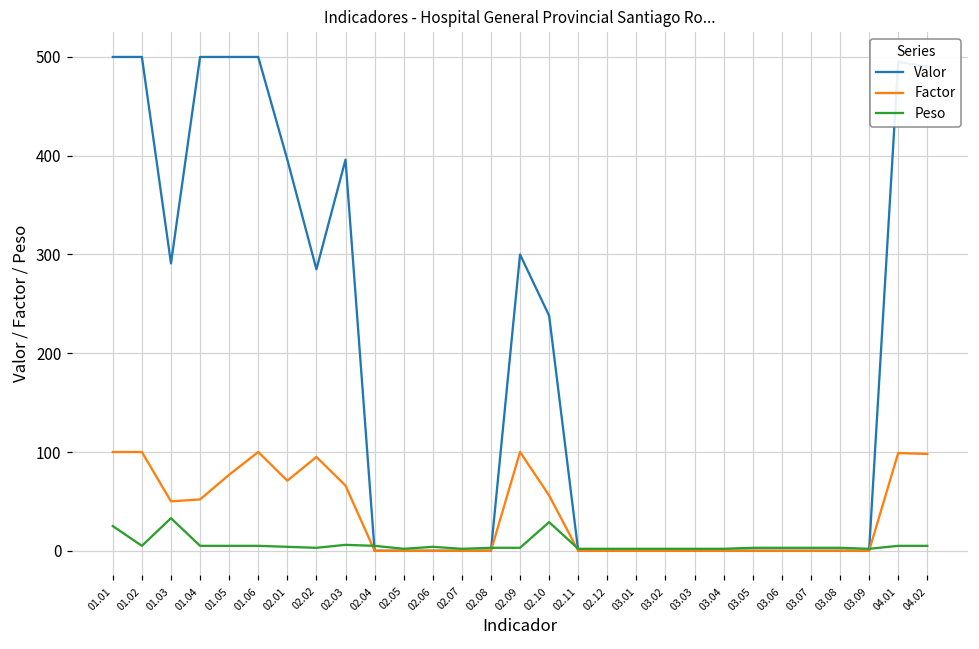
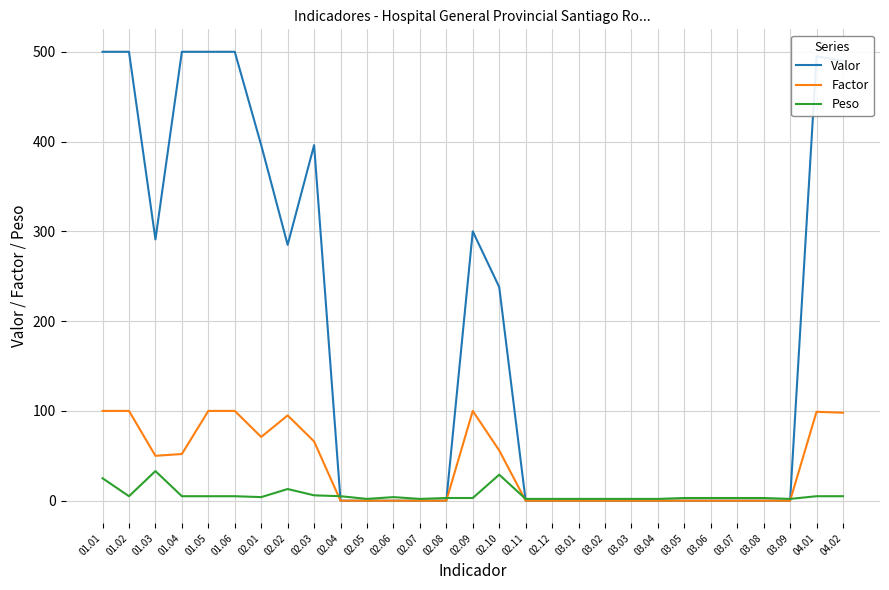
Factor, 01.05: 80 -> 100
Peso, 02.02: 0 -> 10
